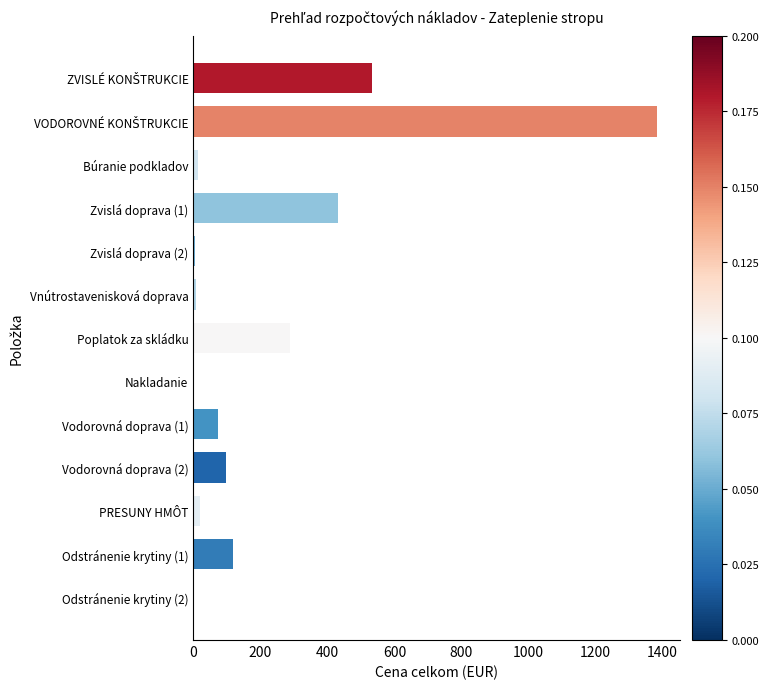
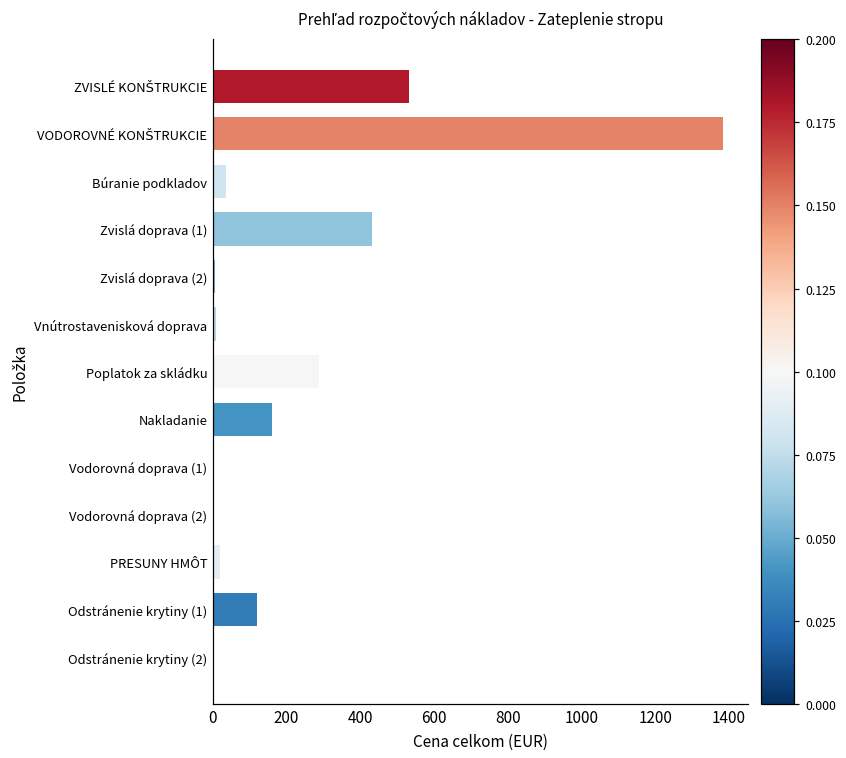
Búranie podkladov: 10 -> 40
Nakladanie: 0 -> 160
Vodorovná doprava (1): 70 -> 0
Vodorovná doprava (2): 100 -> 0
